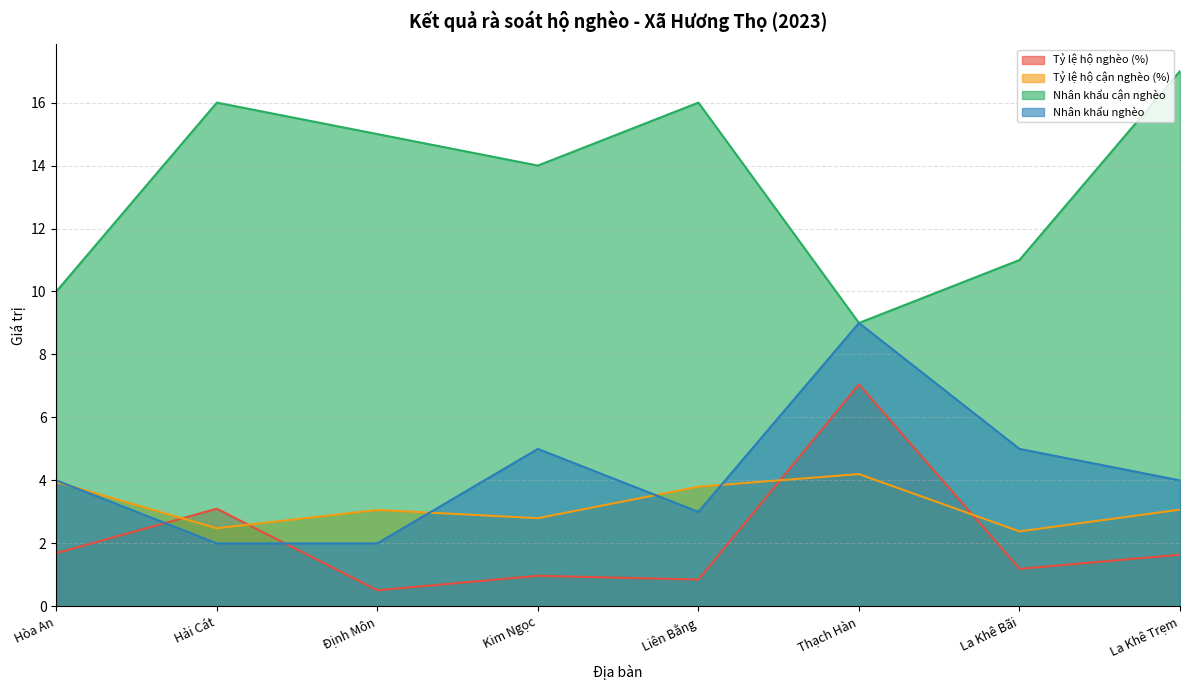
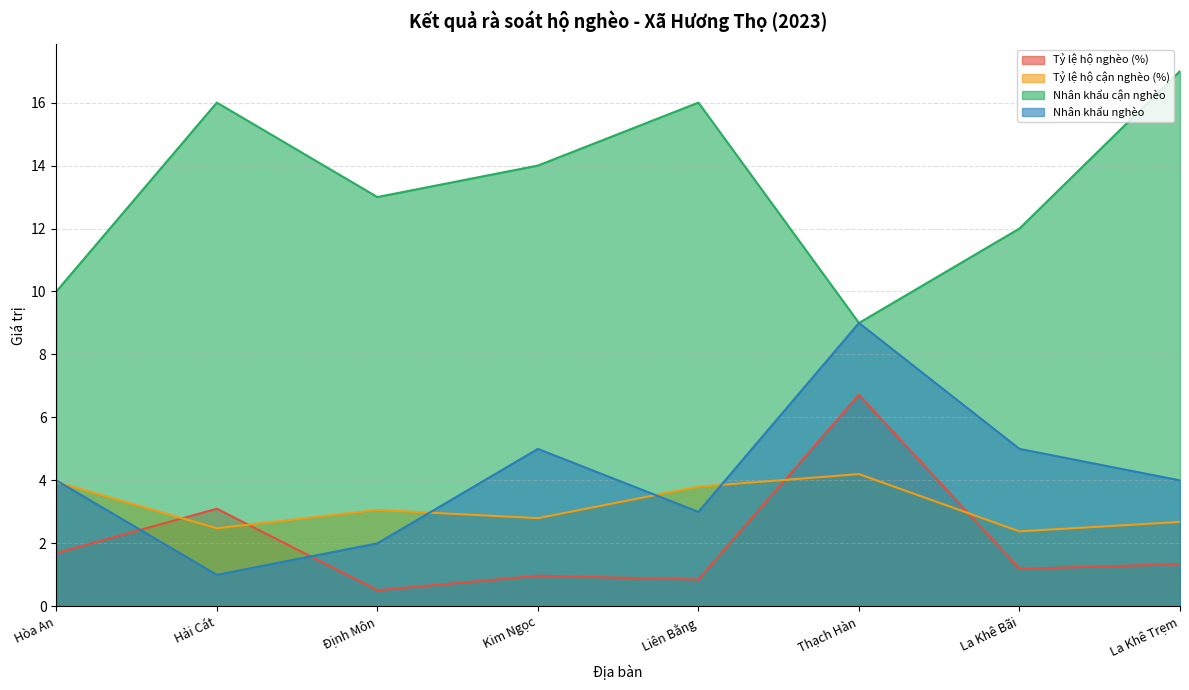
Nhân khẩu nghèo, Hải Cát: 2 -> 1
Nhân khẩu cận nghèo, Định Môn: 15 -> 13
Tỷ lệ hộ nghèo (%), Thạch Hàn: 7.1 -> 6.7
Nhân khẩu cận nghèo, La Khê Bãi: 11 -> 12
Tỷ lệ hộ nghèo (%), La Khê Trẹm: 1.6 -> 1.3
Tỷ lệ hộ cận nghèo (%), La Khê Trẹm: 3.1 -> 2.7
